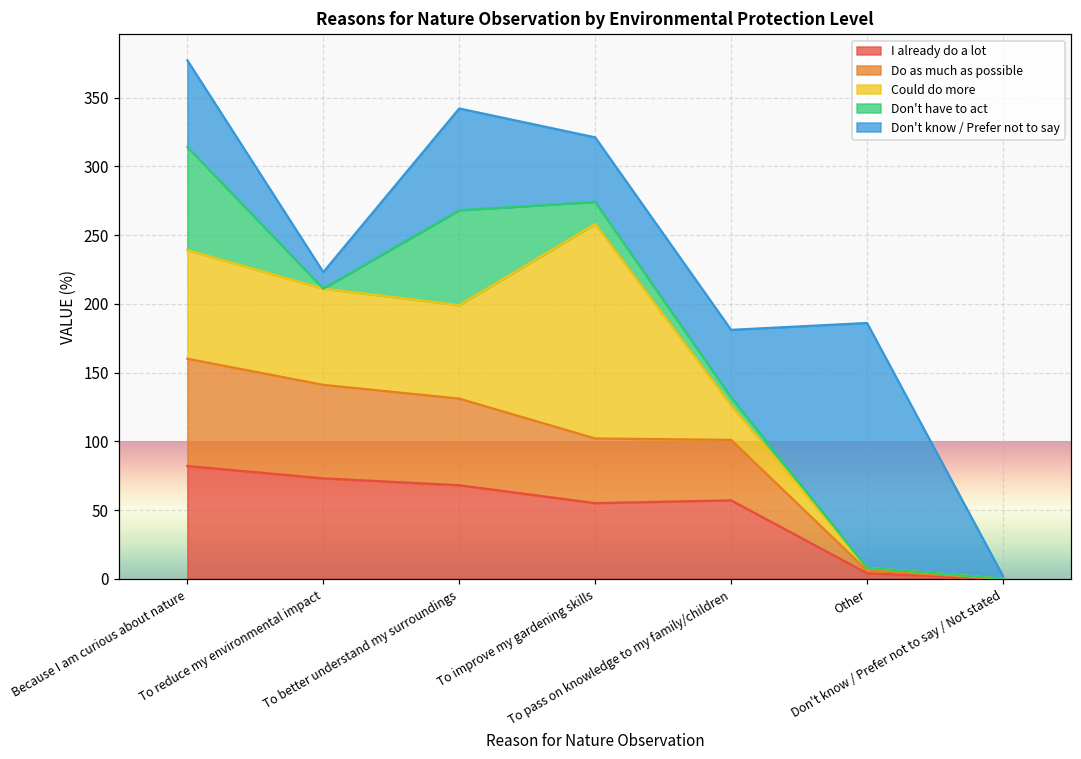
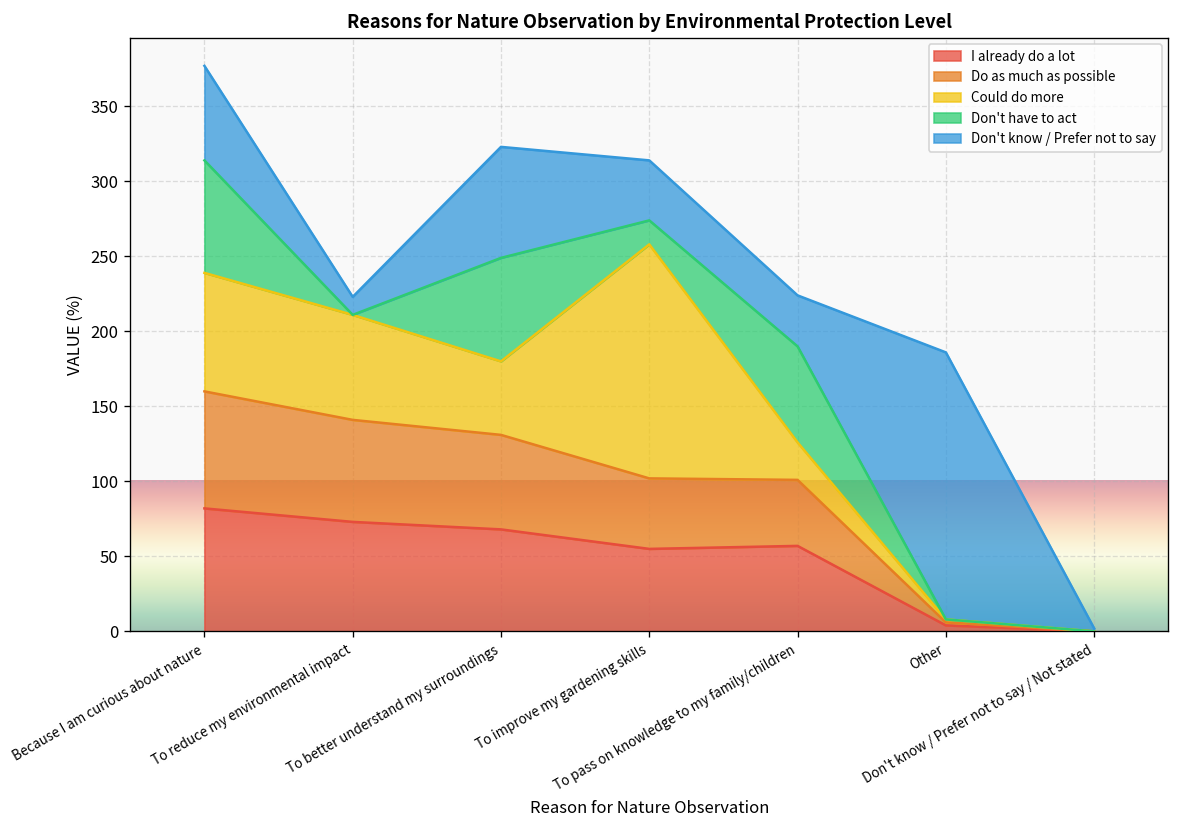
Could do more, To better understand my surroundings: 68 -> 49
Don't know / Prefer not to say, To improve my gardening skills: 47 -> 40
Don't have to act, To pass on knowledge to my family/children: 6 -> 64
Don't know / Prefer not to say, To pass on knowledge to my family/children: 49 -> 34
